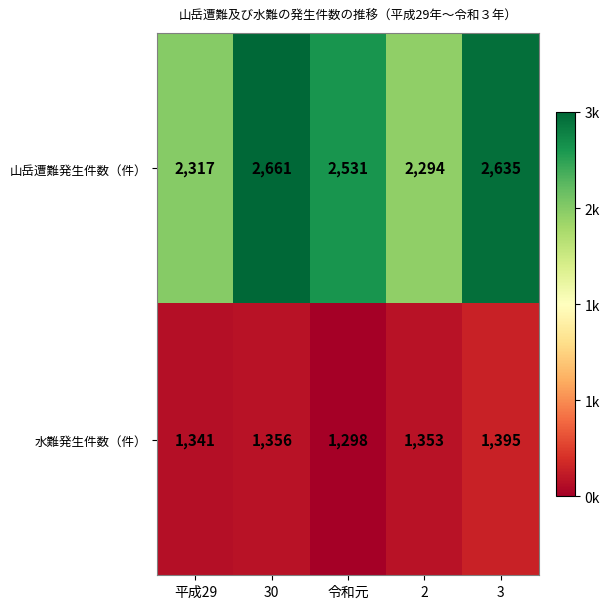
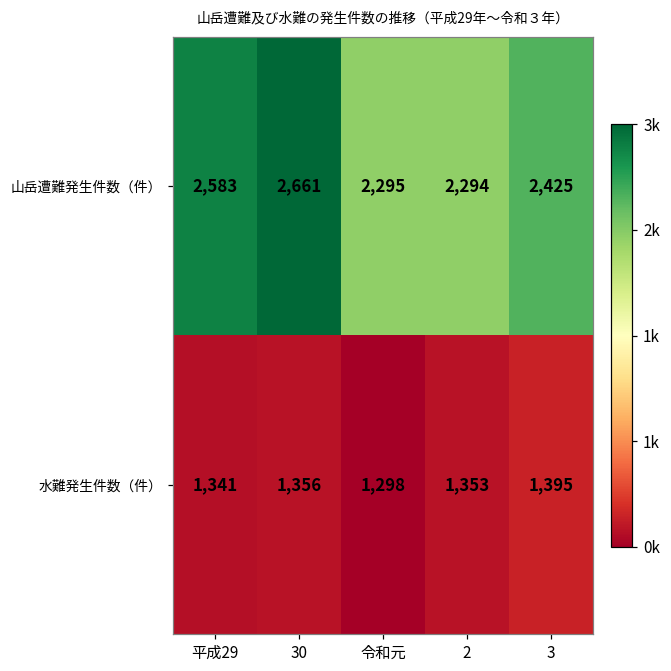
山岳遭難発生件数（件）, 平成29: 2,317 -> 2,583
山岳遭難発生件数（件）, 令和元: 2,531 -> 2,295
山岳遭難発生件数（件）, 3: 2,635 -> 2,425
